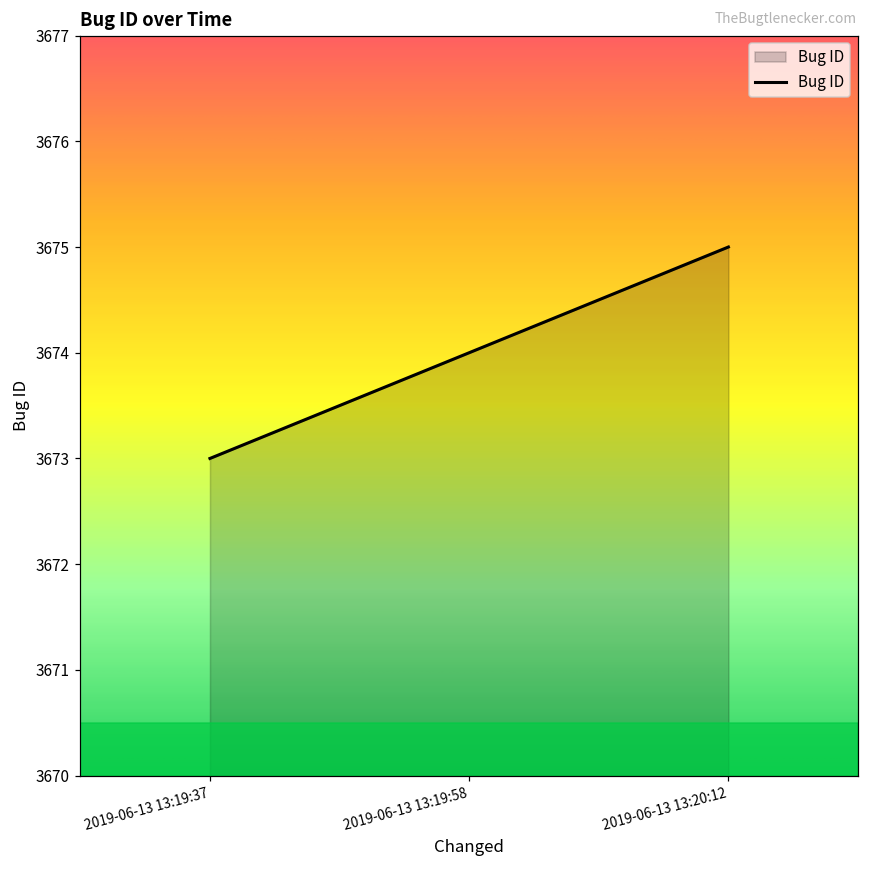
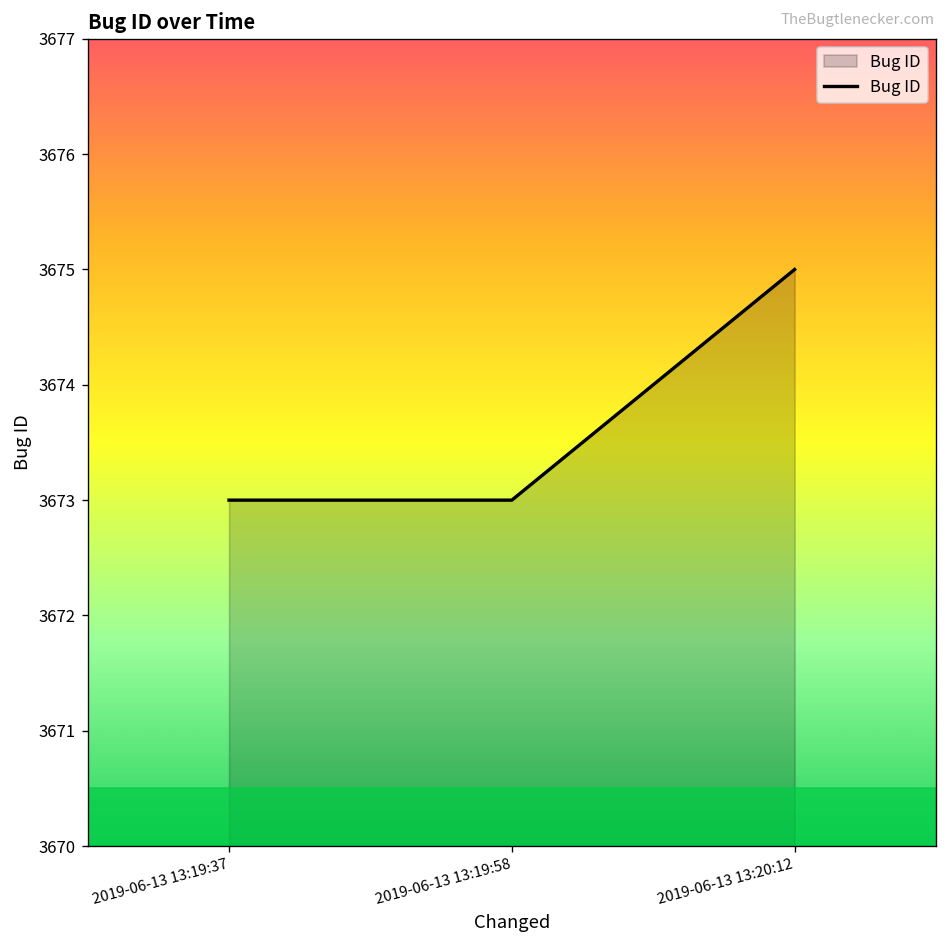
2019-06-13 13:19:58: 3674 -> 3673
